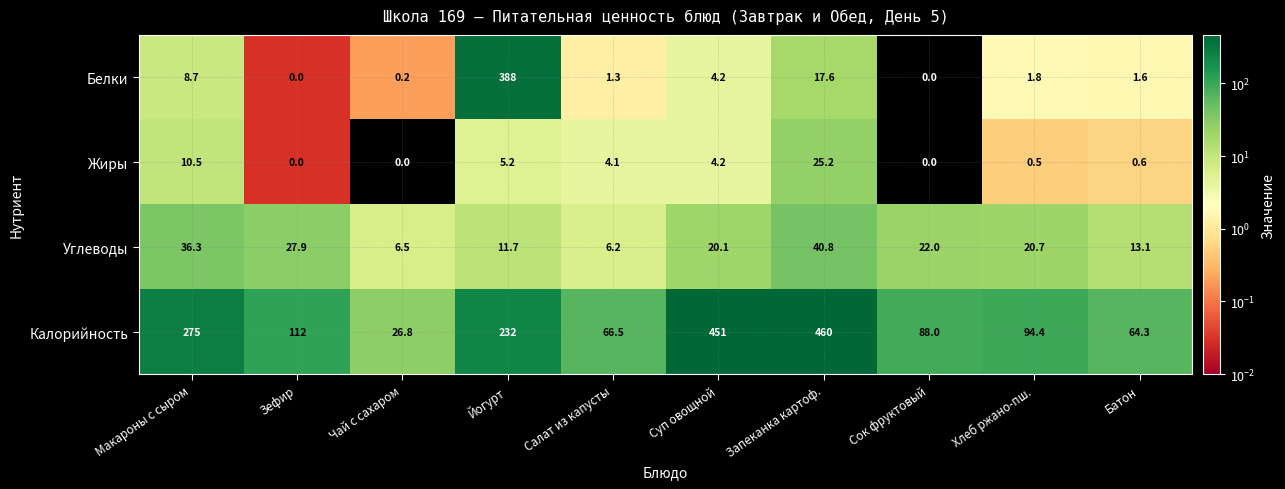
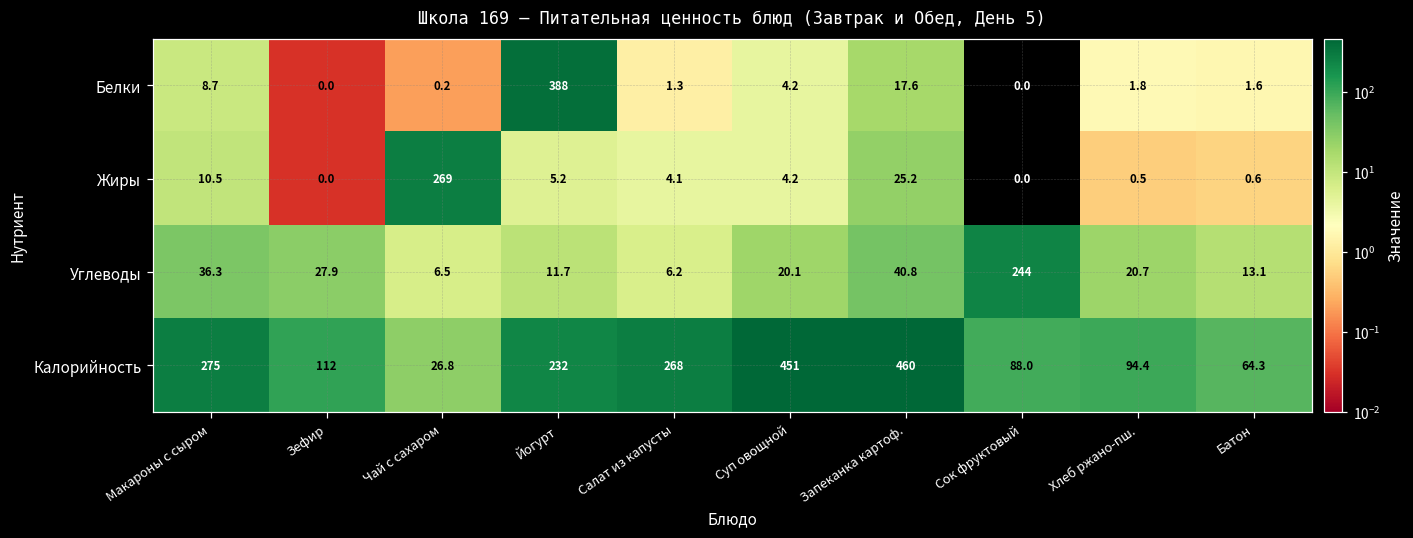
Жиры, Чай с сахаром: 0.0 -> 269
Углеводы, Сок фруктовый: 22.0 -> 244
Калорийность, Салат из капусты: 66.5 -> 268
